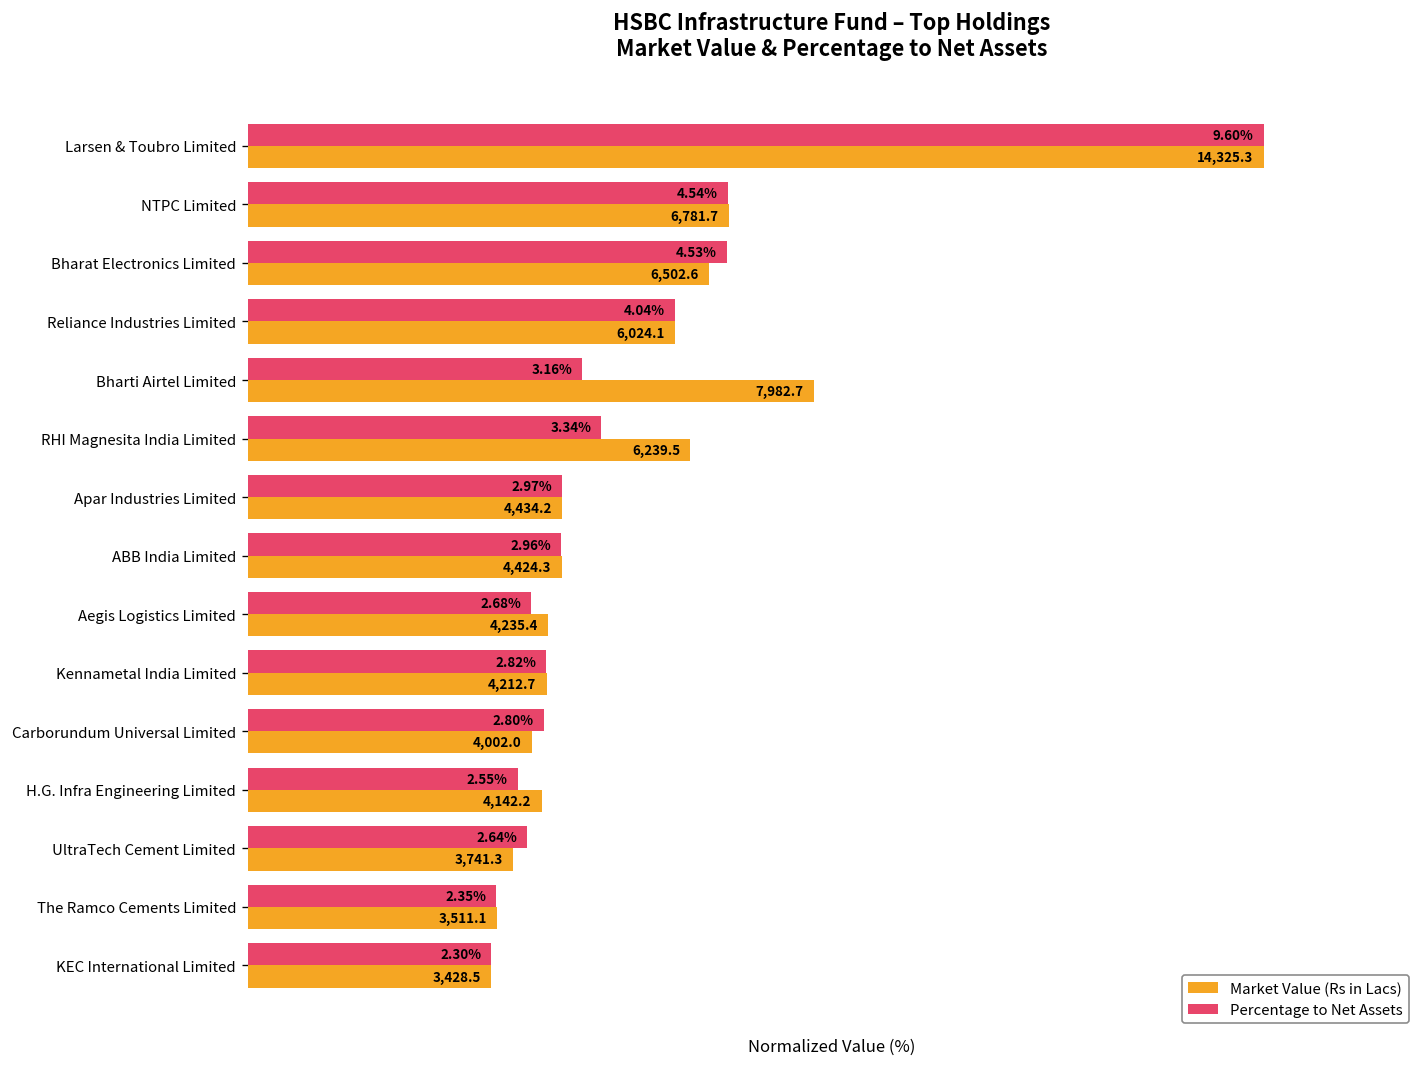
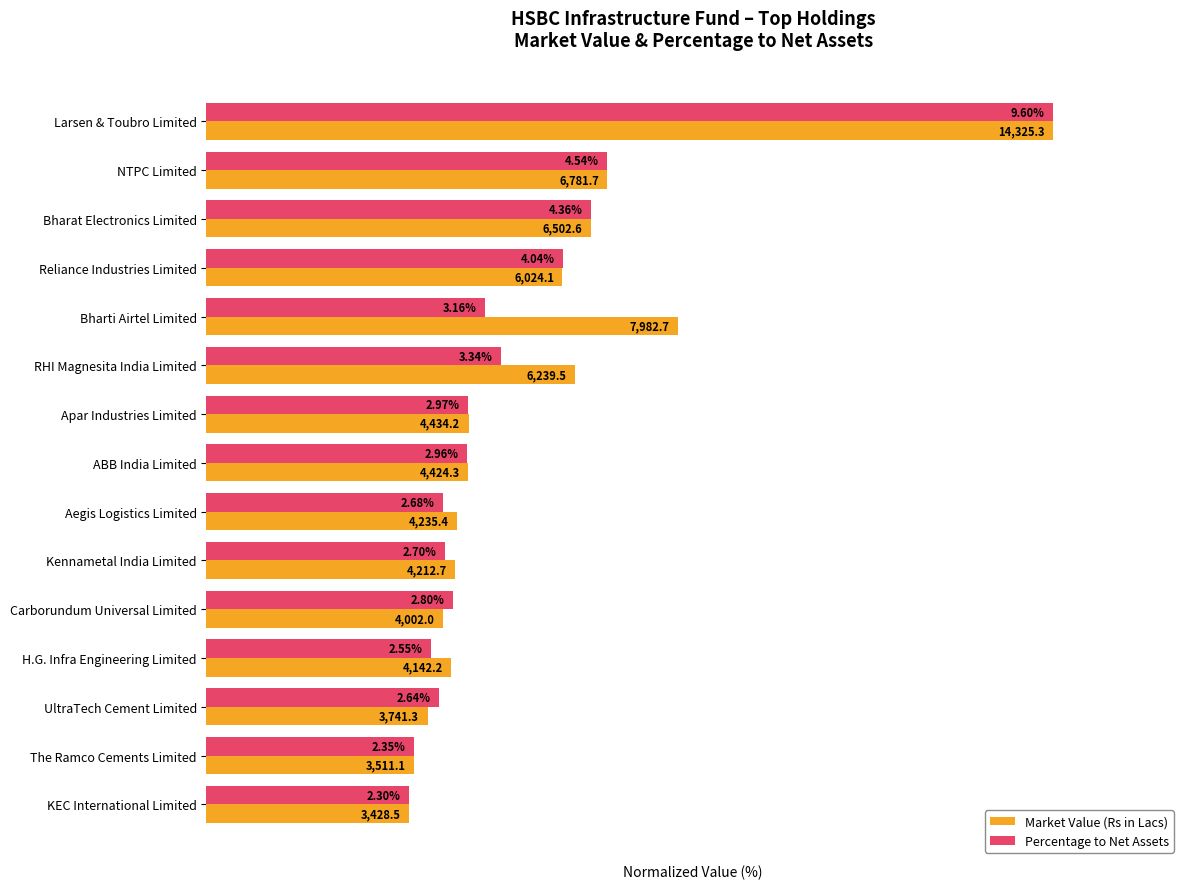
Percentage to Net Assets, Bharat Electronics Limited: 4.53% -> 4.36%
Percentage to Net Assets, Kennametal India Limited: 2.82% -> 2.70%
